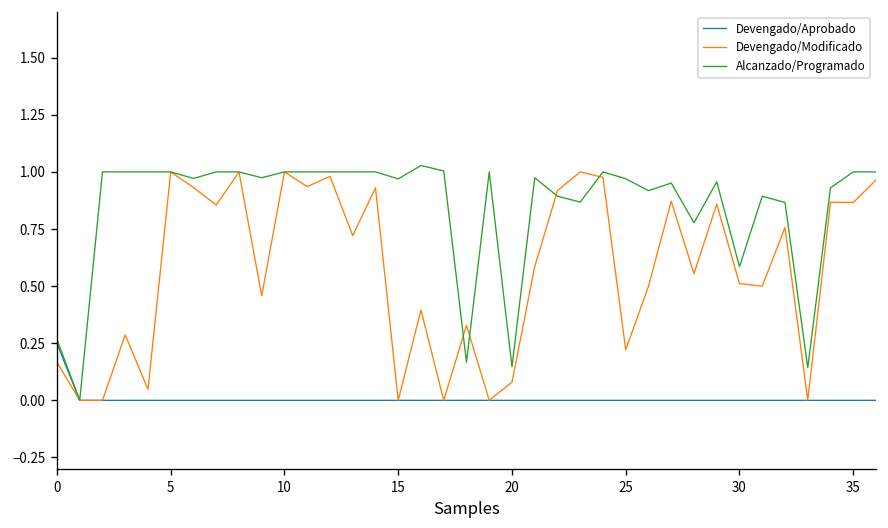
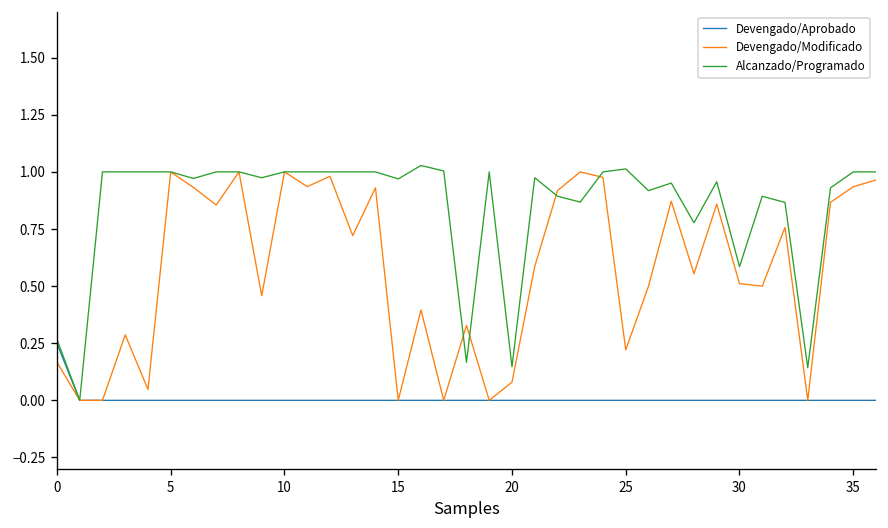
Alcanzado/Programado, 25: 0.97 -> 1.01
Devengado/Modificado, 35: 0.87 -> 0.93
